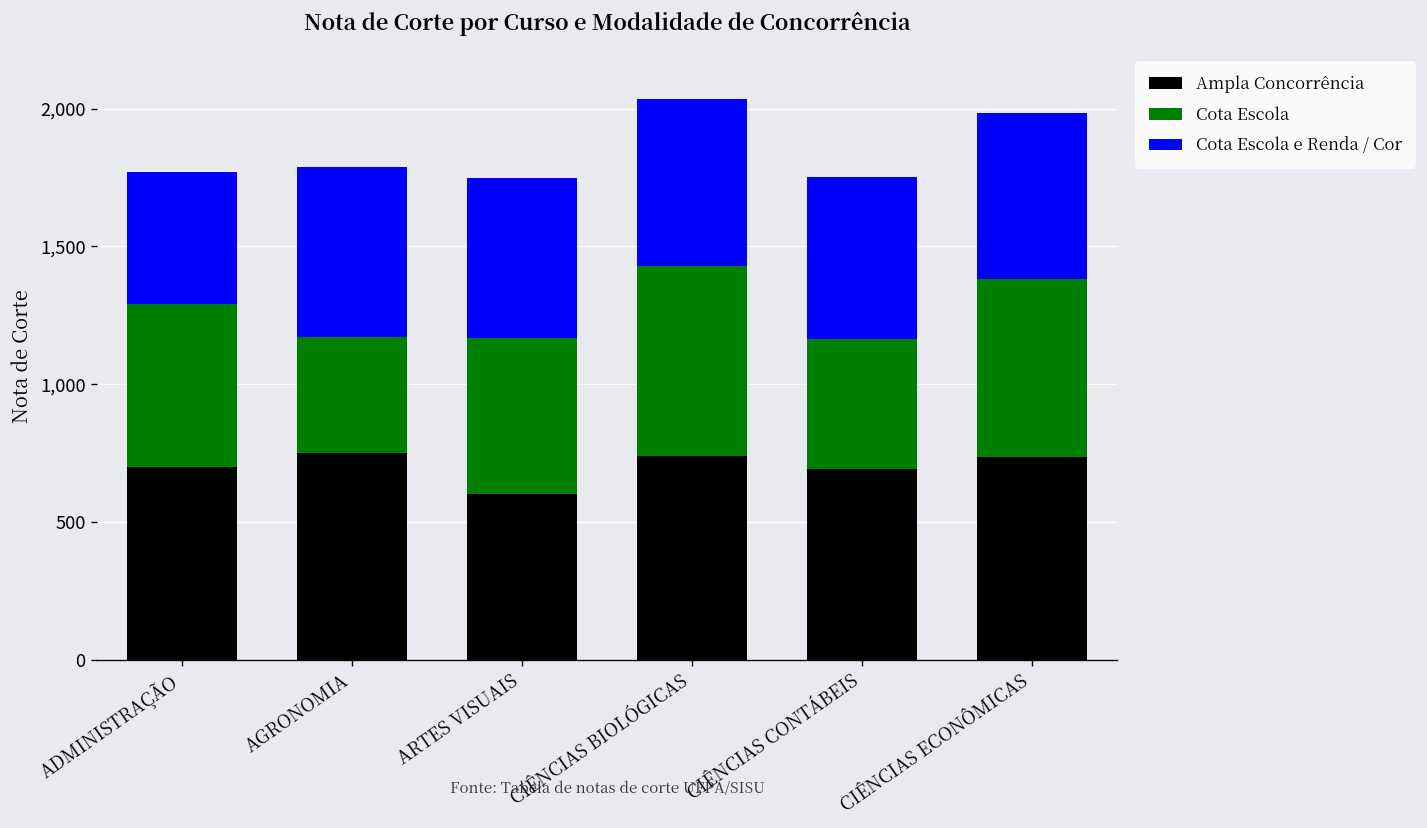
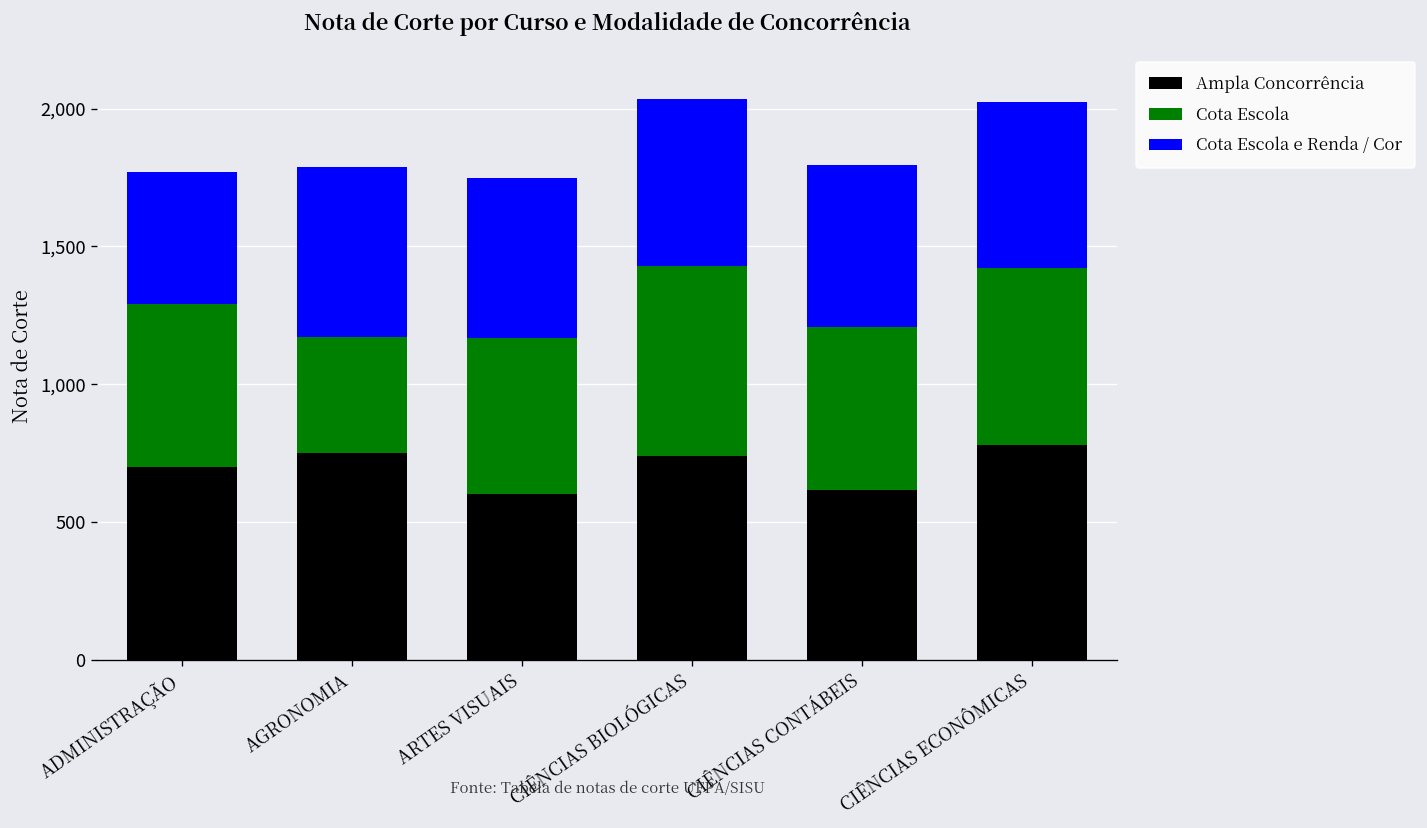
Ampla Concorrência, CIÊNCIAS CONTÁBEIS: 690 -> 620
Cota Escola, CIÊNCIAS CONTÁBEIS: 470 -> 590
Ampla Concorrência, CIÊNCIAS ECONÔMICAS: 740 -> 780
